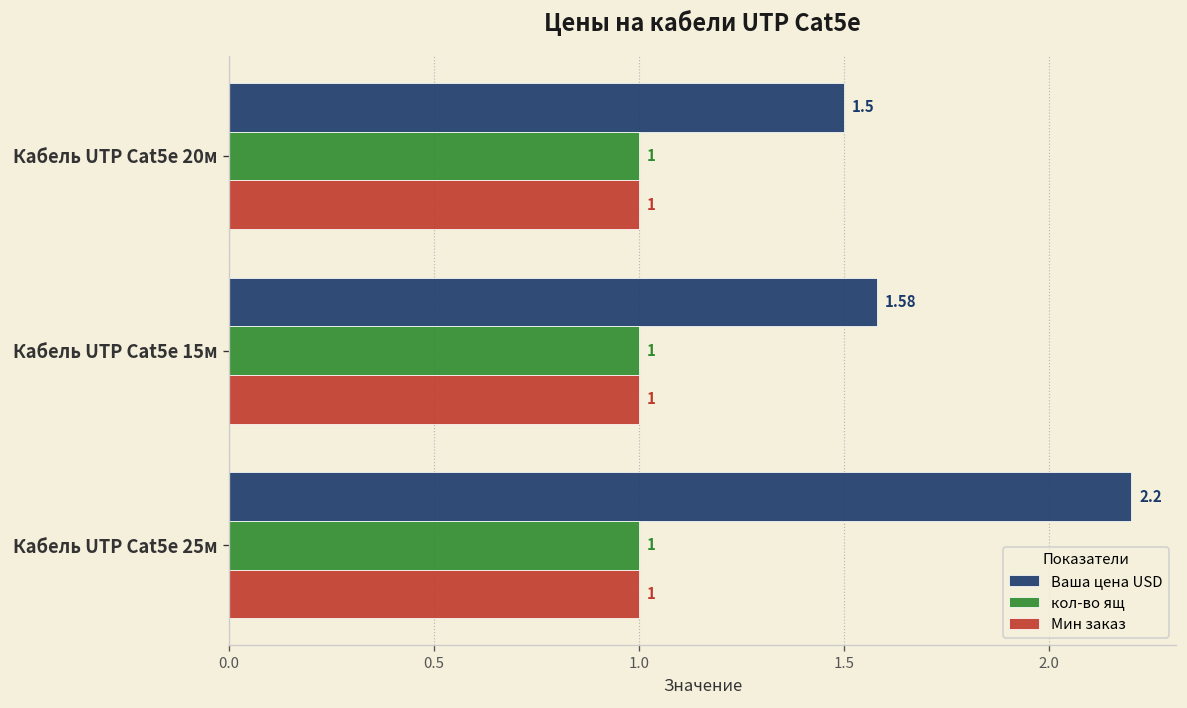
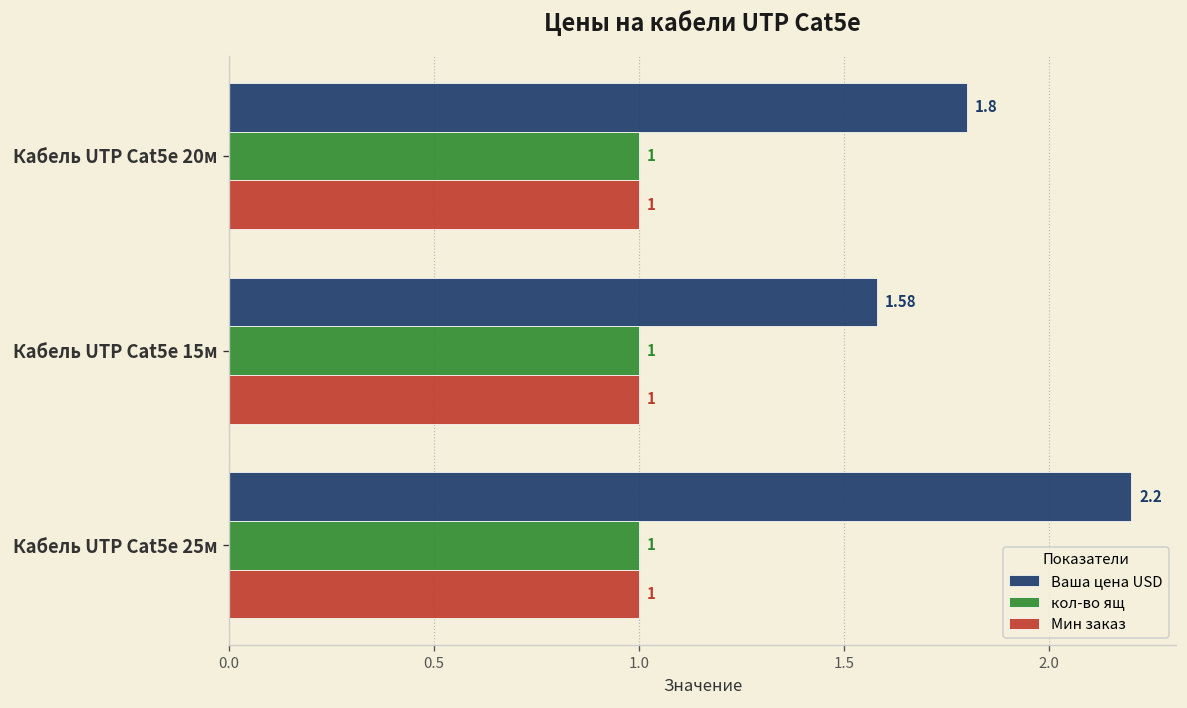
Ваша цена USD, Кабель UTP Cat5e 20м: 1.5 -> 1.8
